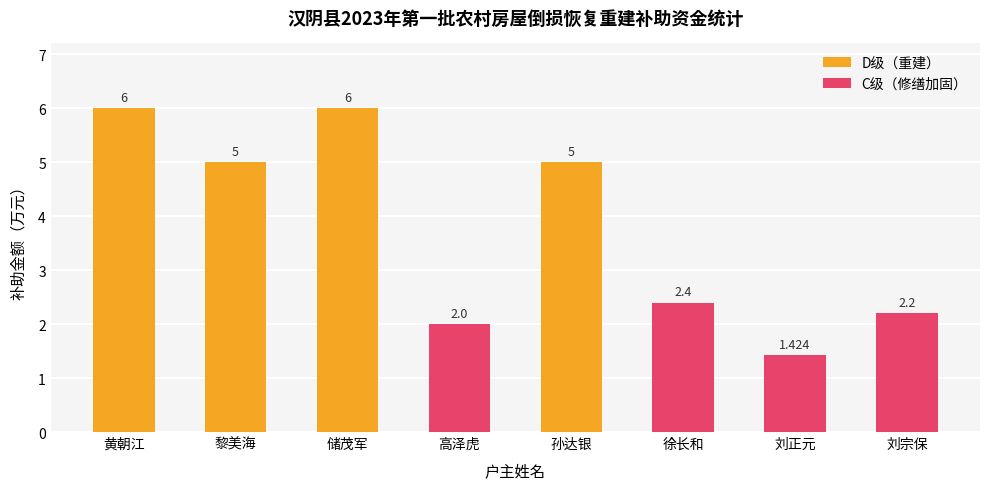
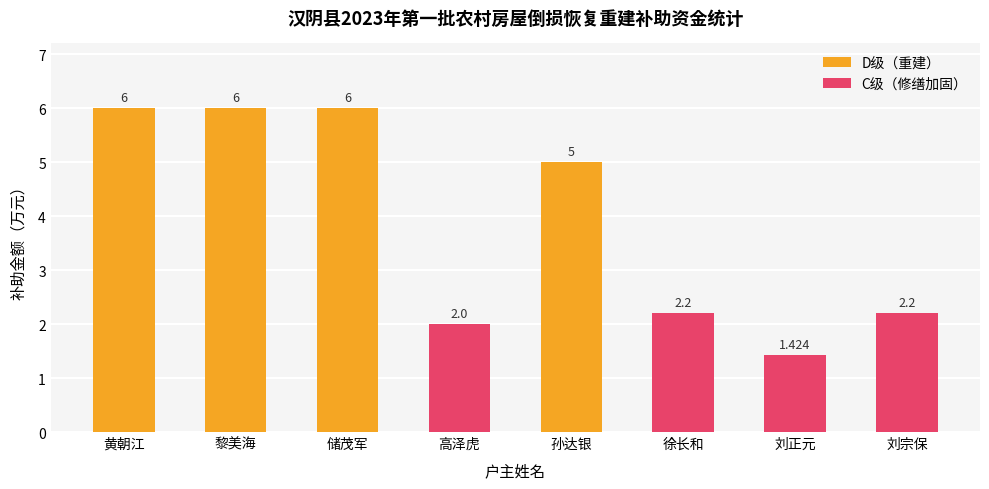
D级（重建）, 黎美海: 5 -> 6
C级（修缮加固）, 徐长和: 2.4 -> 2.2
